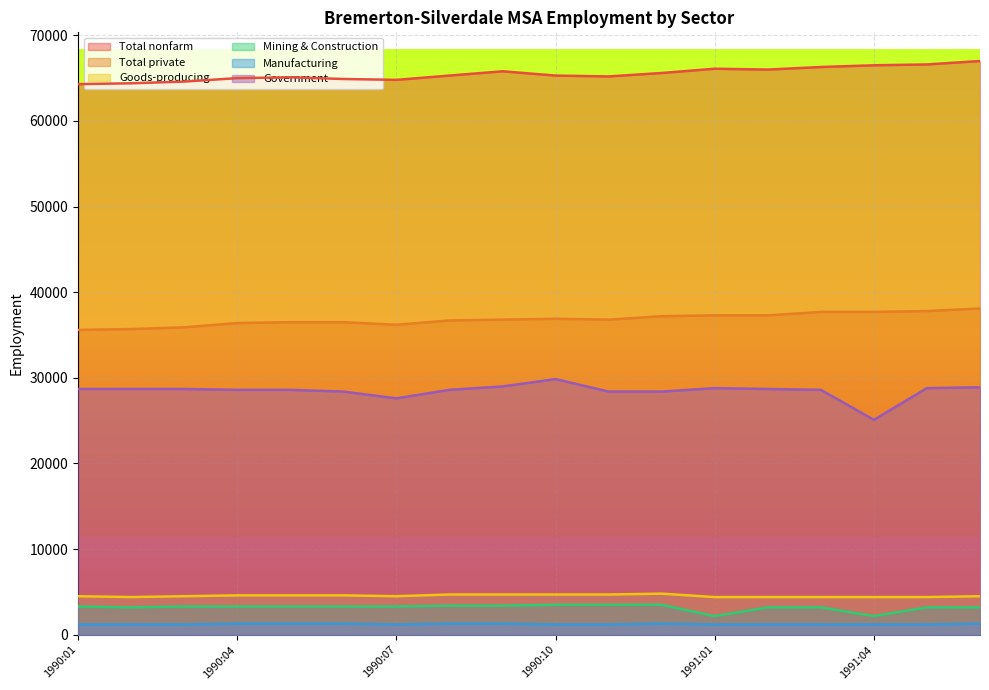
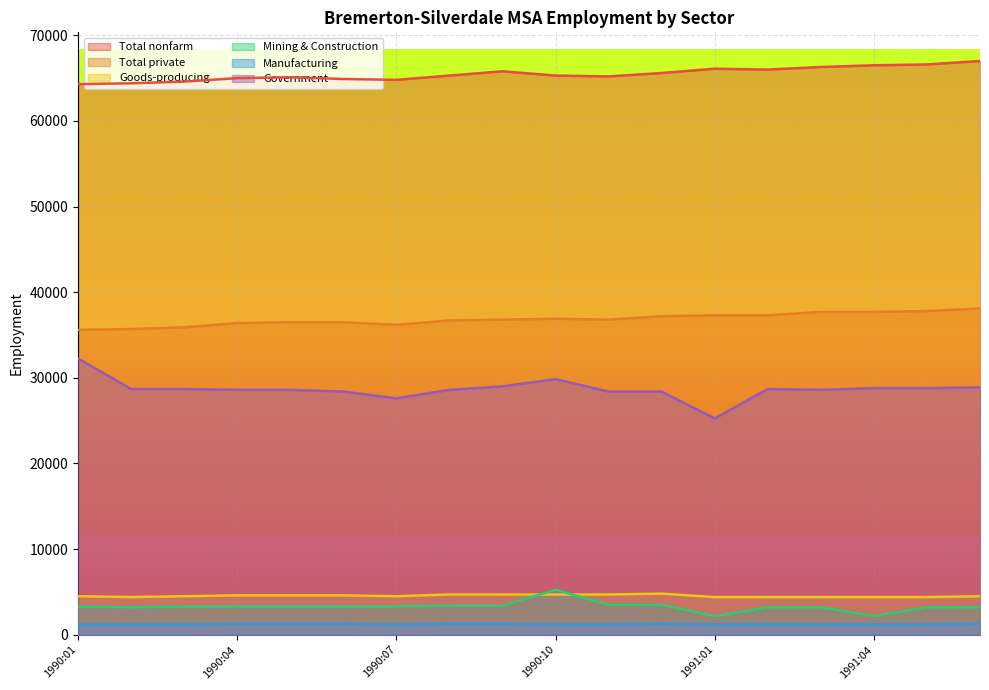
Government, 1990:01: 29000 -> 32000
Mining & Construction, 1990:10: 4000 -> 5000
Government, 1991:01: 29000 -> 25000
Government, 1991:04: 25000 -> 29000
